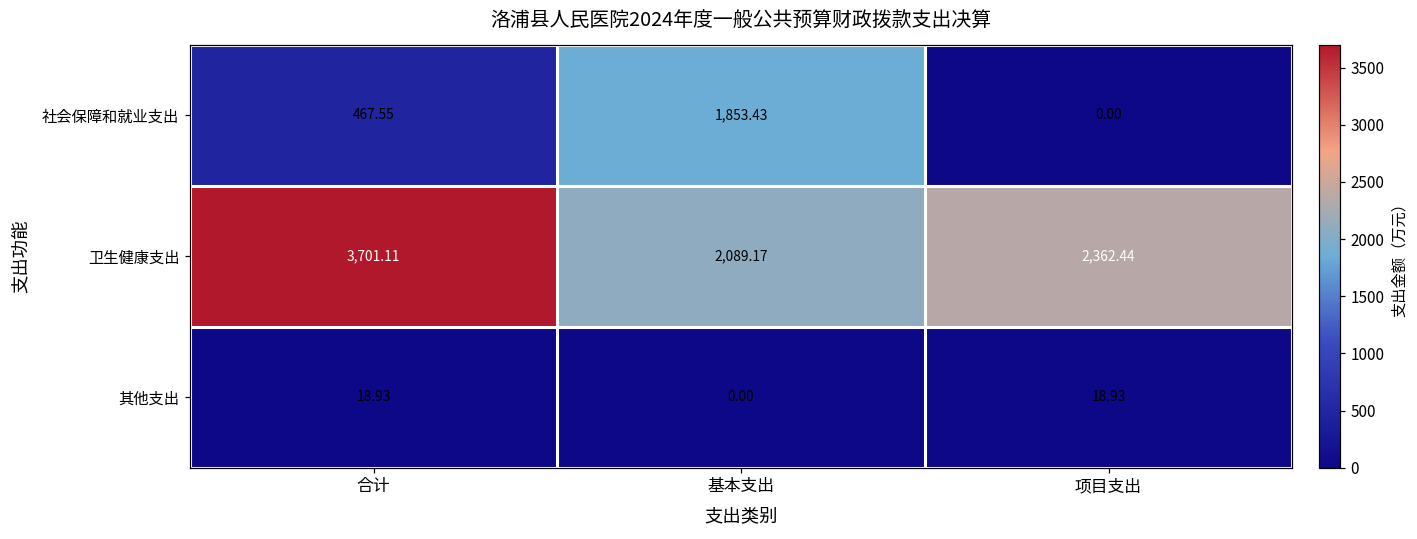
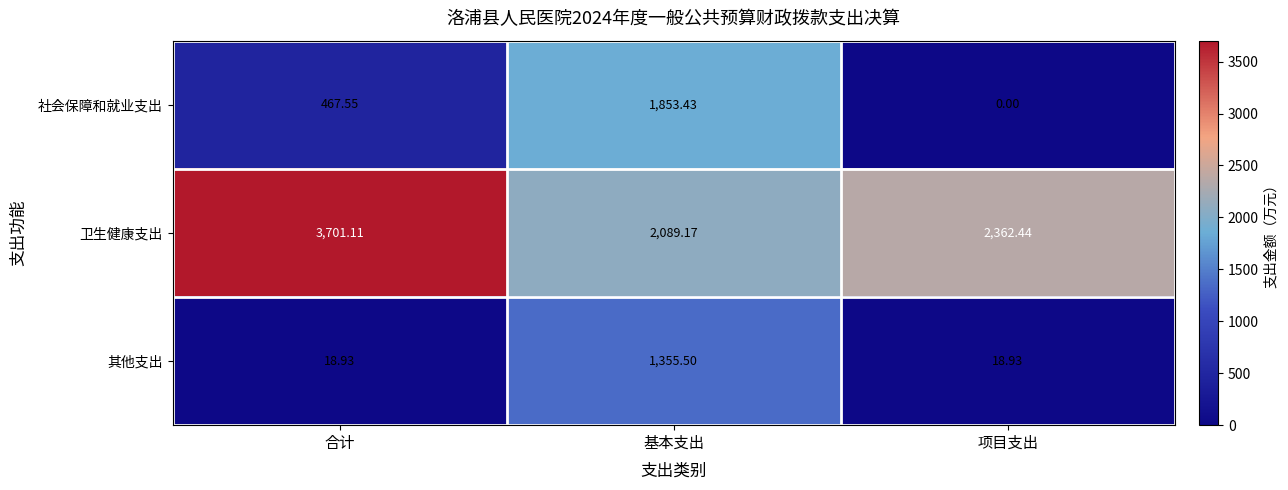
其他支出, 基本支出: 0.00 -> 1,355.50
